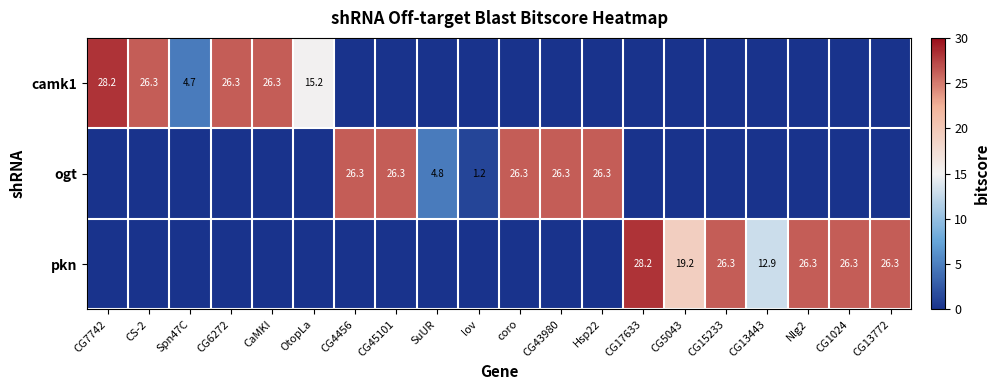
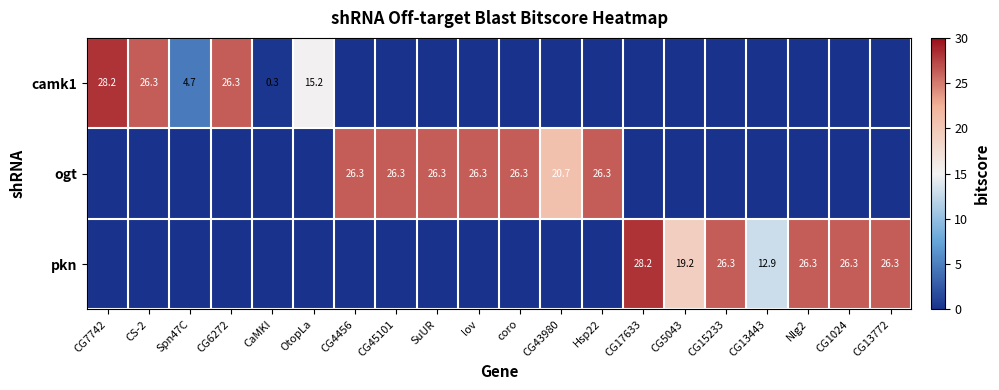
camk1, CaMKI: 26.3 -> 0.3
ogt, SuUR: 4.8 -> 26.3
ogt, lov: 1.2 -> 26.3
ogt, CG43980: 26.3 -> 20.7
